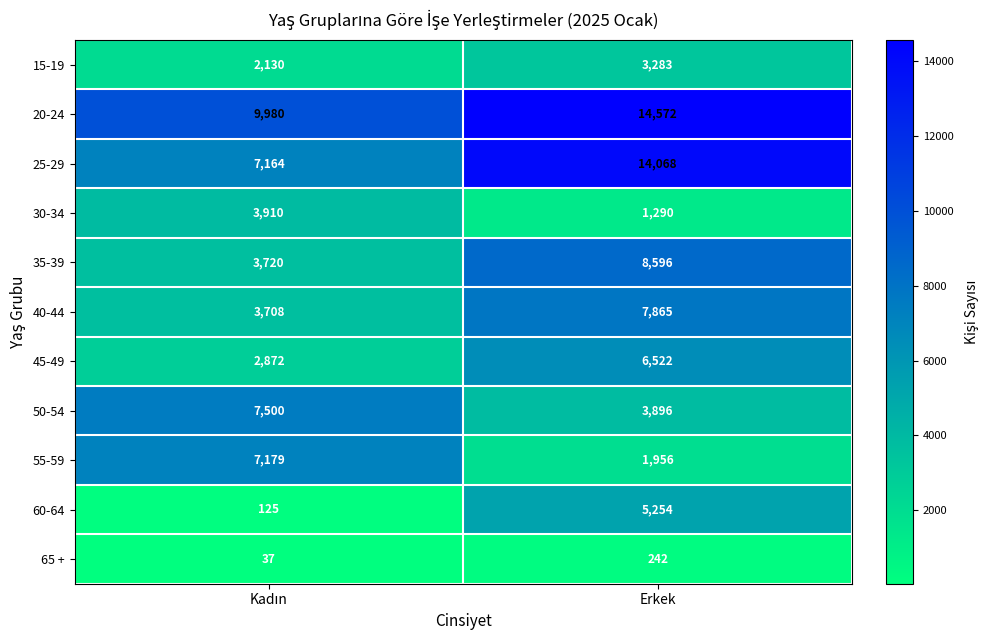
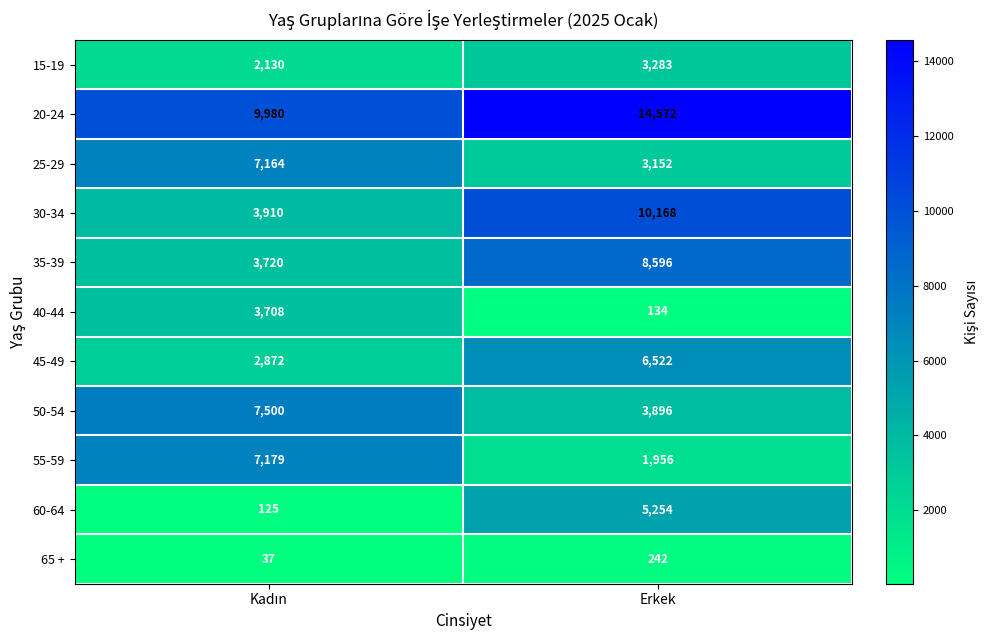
25-29, Erkek: 14,068 -> 3,152
30-34, Erkek: 1,290 -> 10,168
40-44, Erkek: 7,865 -> 134
